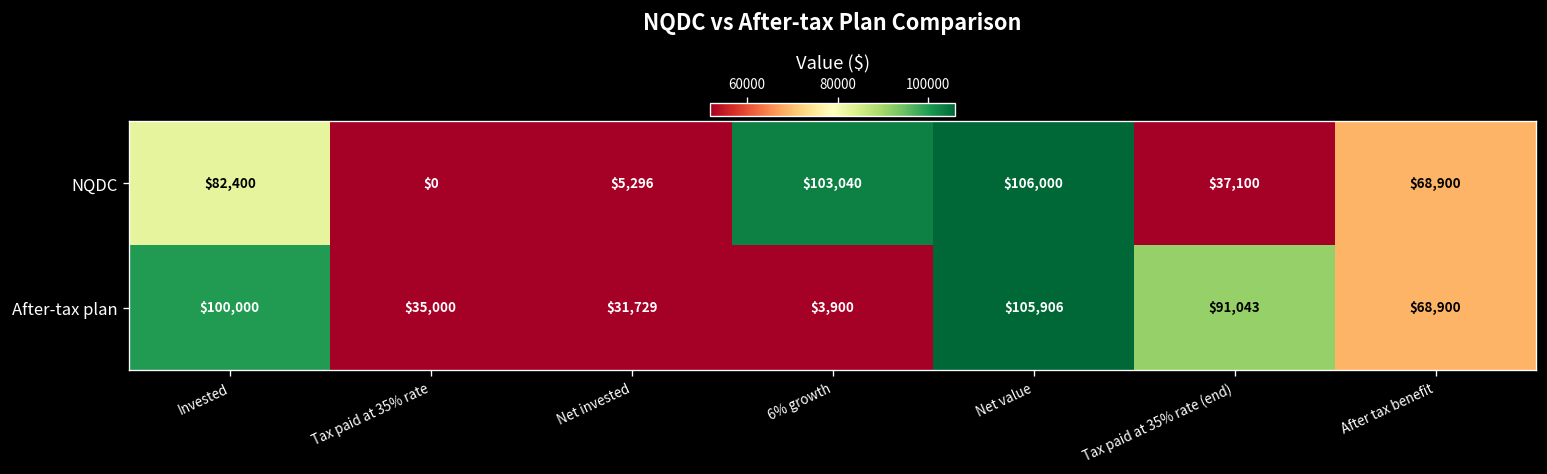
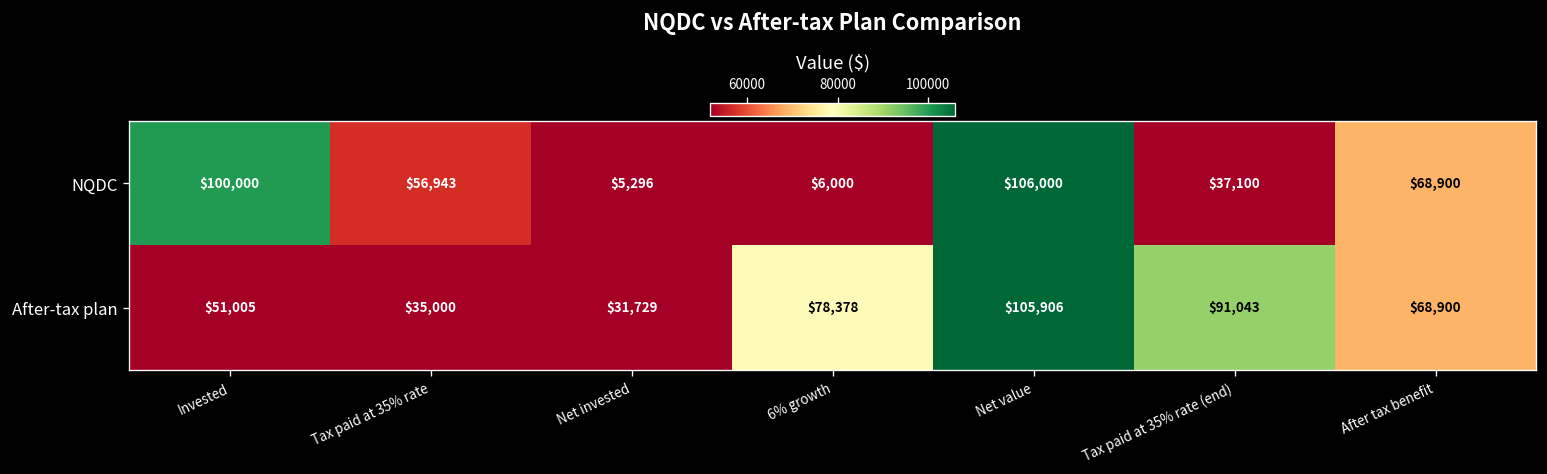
NQDC, Invested: $82,400 -> $100,000
NQDC, Tax paid at 35% rate: $0 -> $56,943
NQDC, 6% growth: $103,040 -> $6,000
After-tax plan, Invested: $100,000 -> $51,005
After-tax plan, 6% growth: $3,900 -> $78,378
